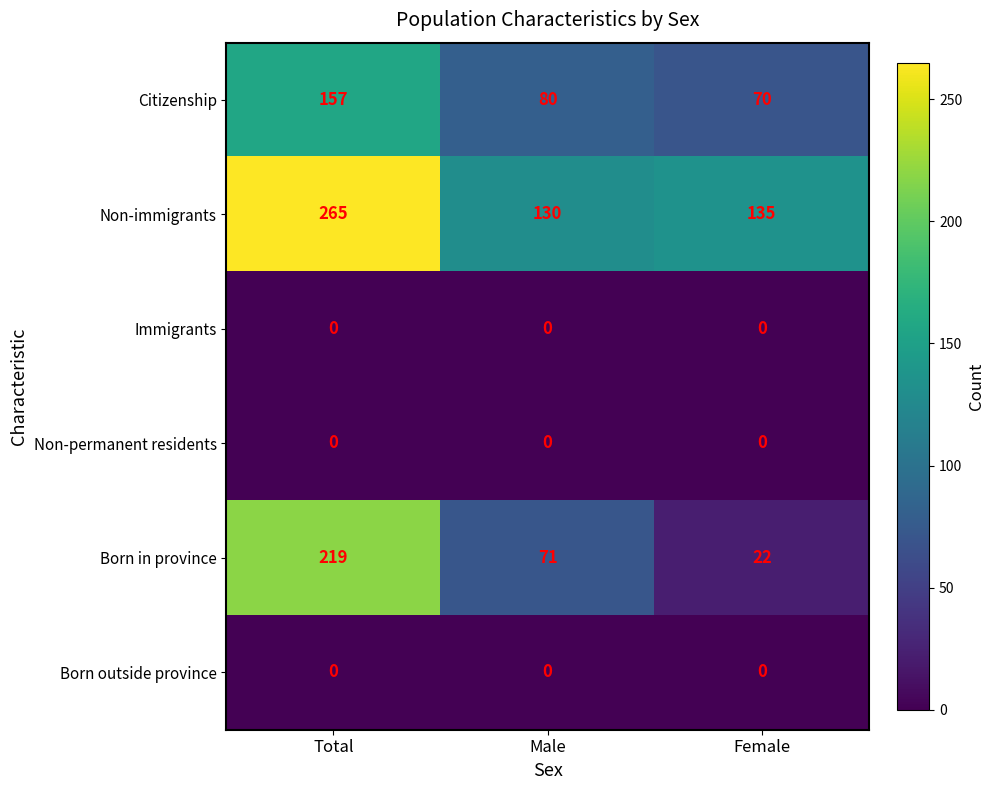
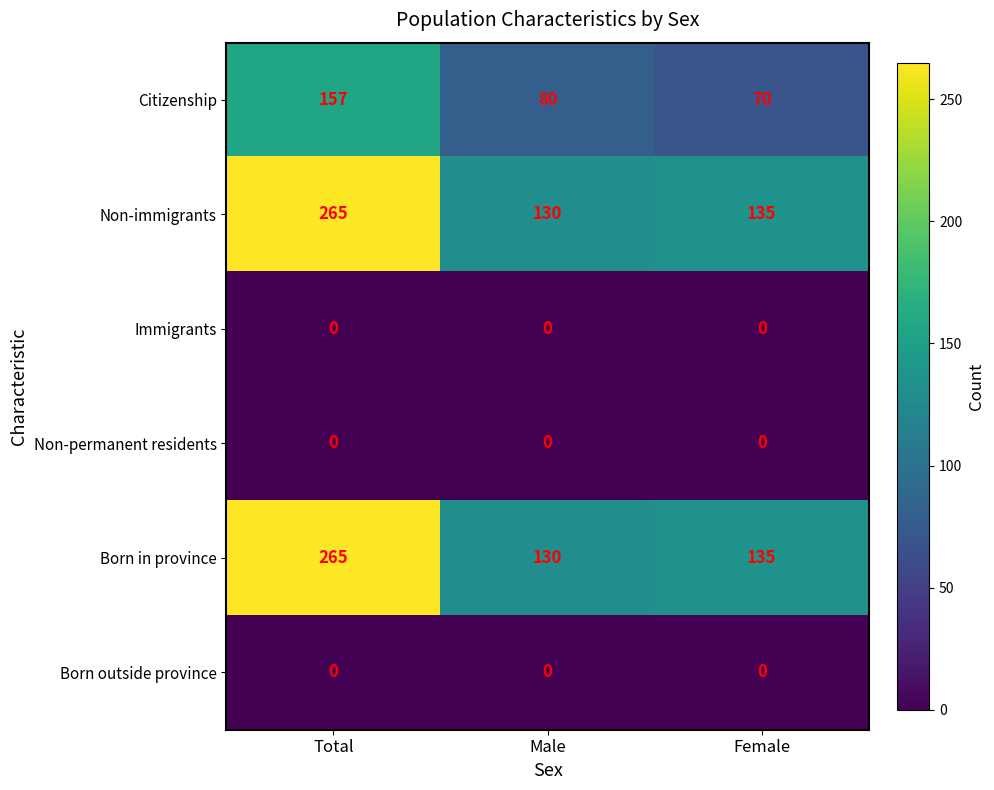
Born in province, Total: 219 -> 265
Born in province, Male: 71 -> 130
Born in province, Female: 22 -> 135
